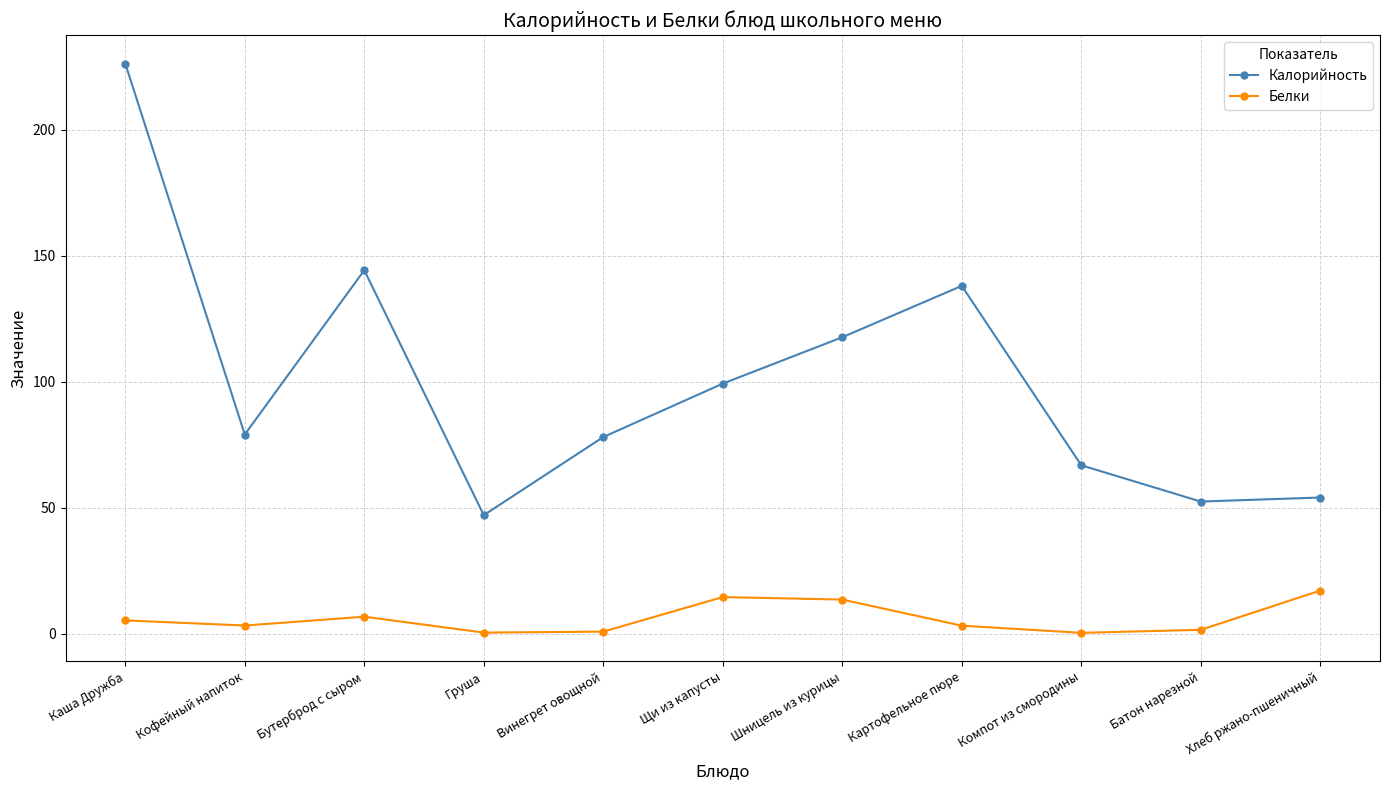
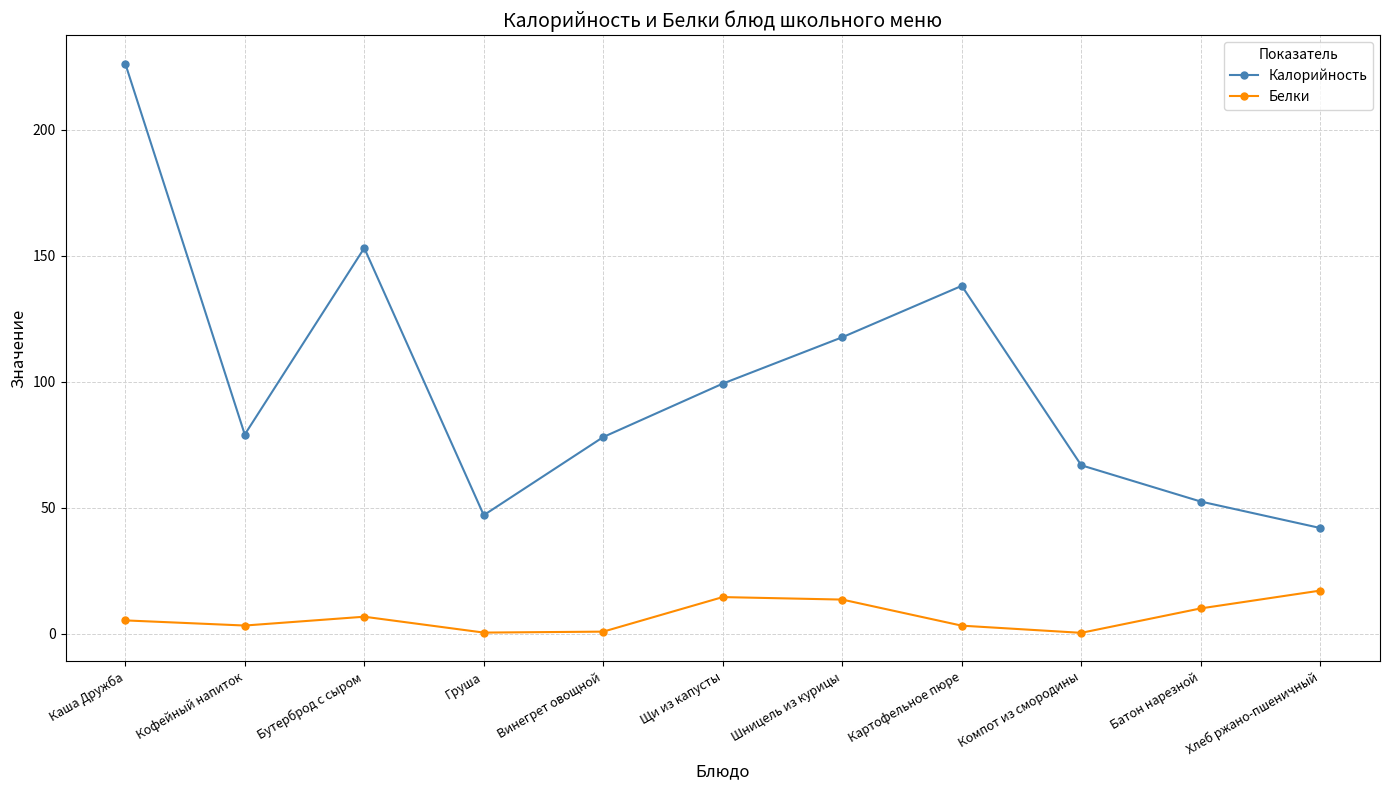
Калорийность, Бутерброд с сыром: 144 -> 153
Белки, Батон нарезной: 2 -> 10
Калорийность, Хлеб ржано-пшеничный: 54 -> 42
